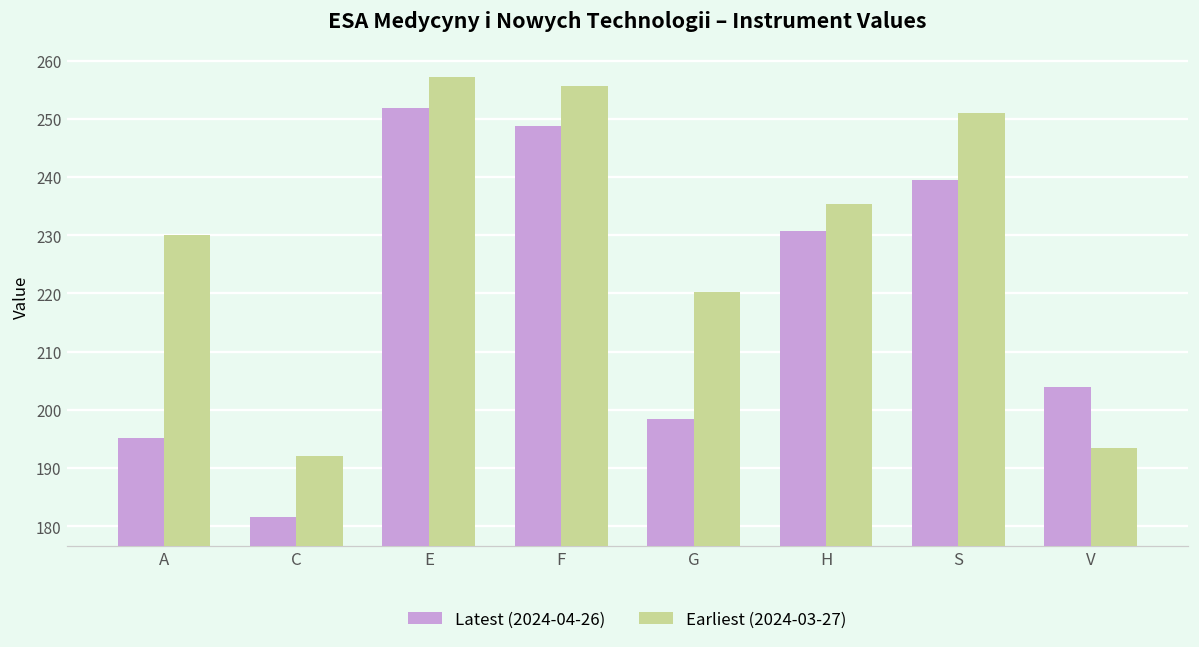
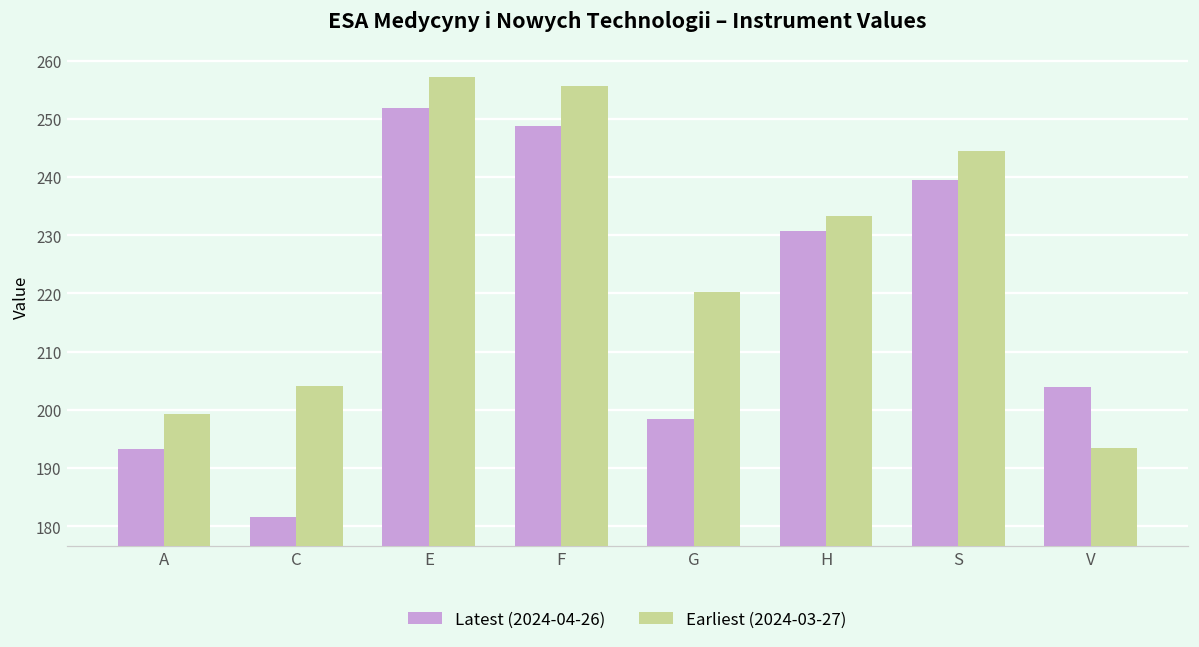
Latest (2024-04-26), A: 195 -> 193
Earliest (2024-03-27), A: 230 -> 199
Earliest (2024-03-27), C: 192 -> 204
Earliest (2024-03-27), H: 235 -> 233
Earliest (2024-03-27), S: 251 -> 244
